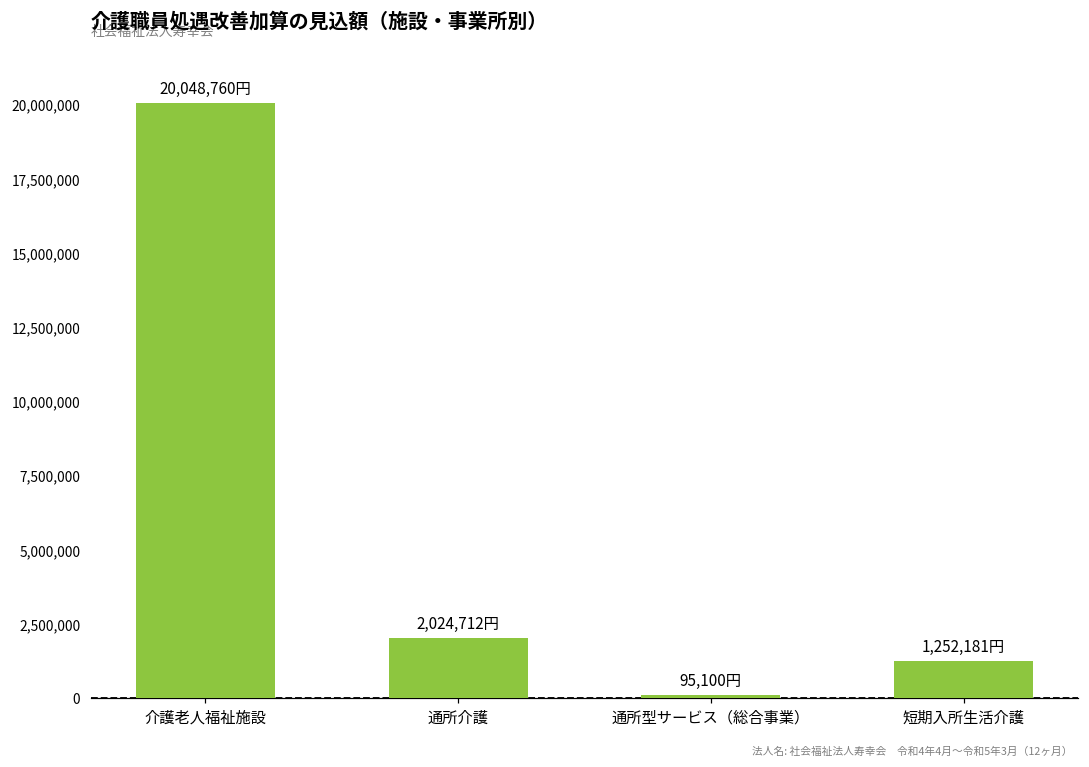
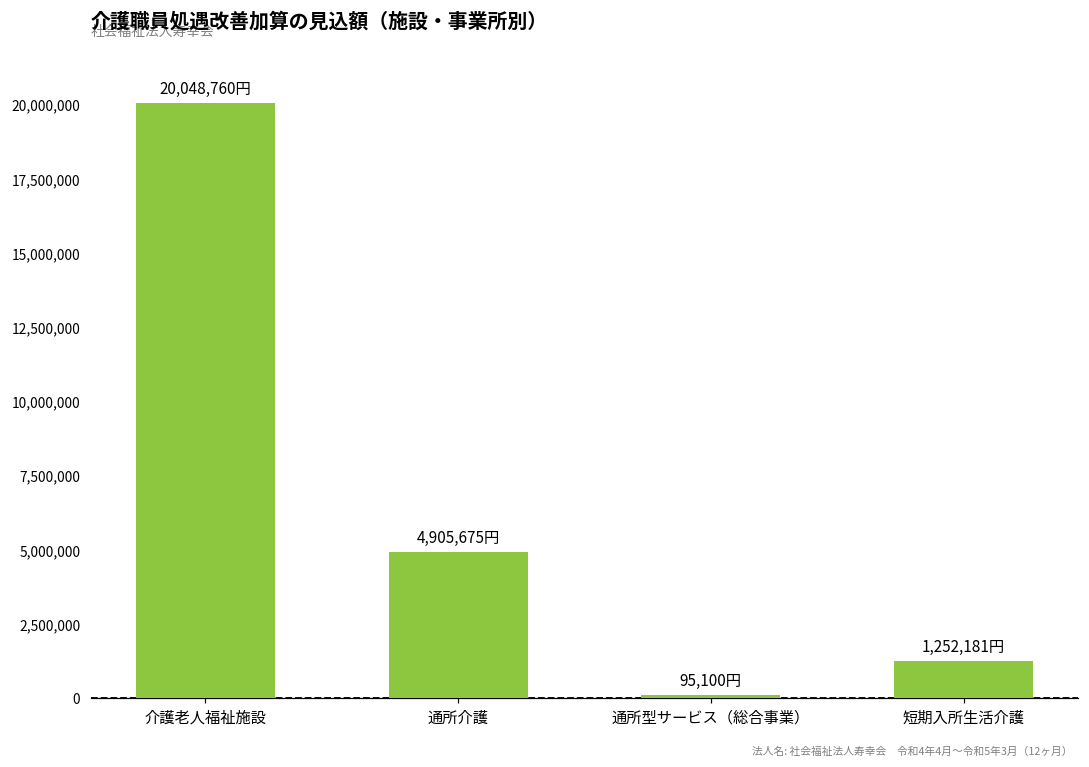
通所介護: 2,024,712円 -> 4,905,675円
